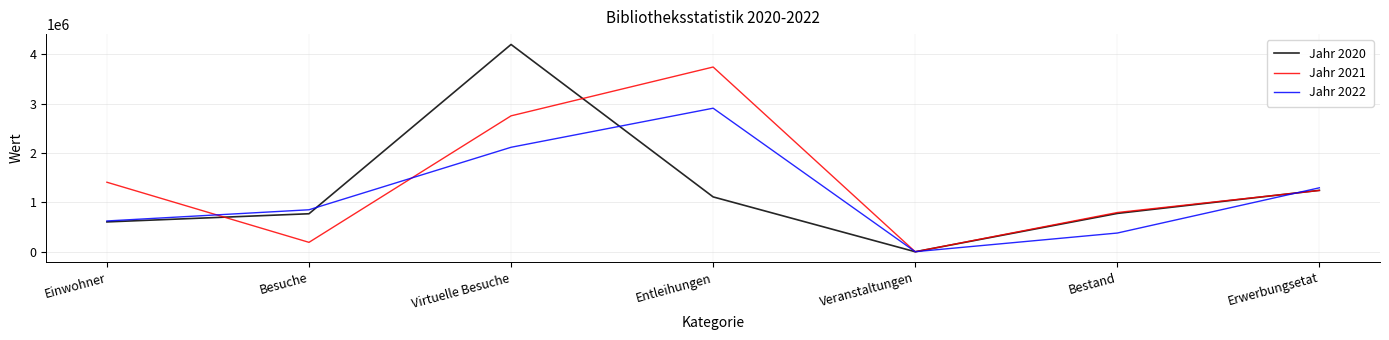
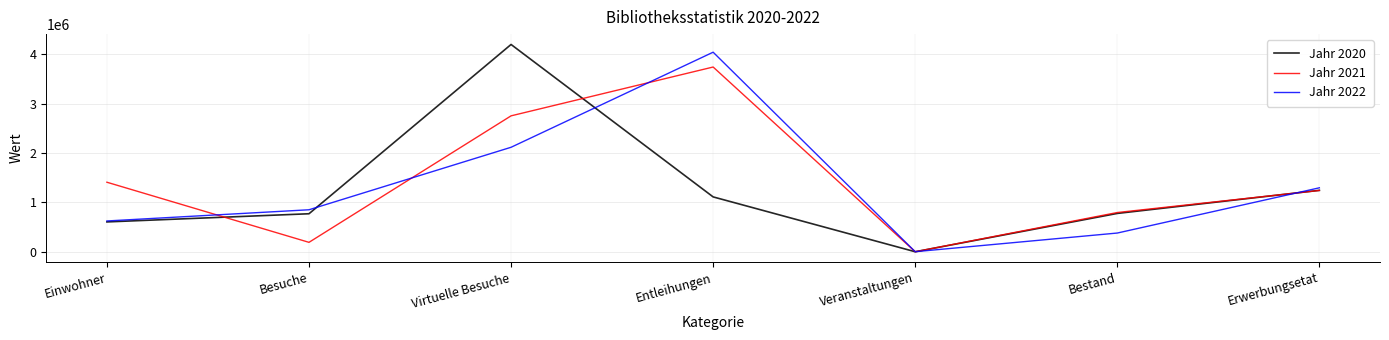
Jahr 2022, Entleihungen: 2900000 -> 4000000
